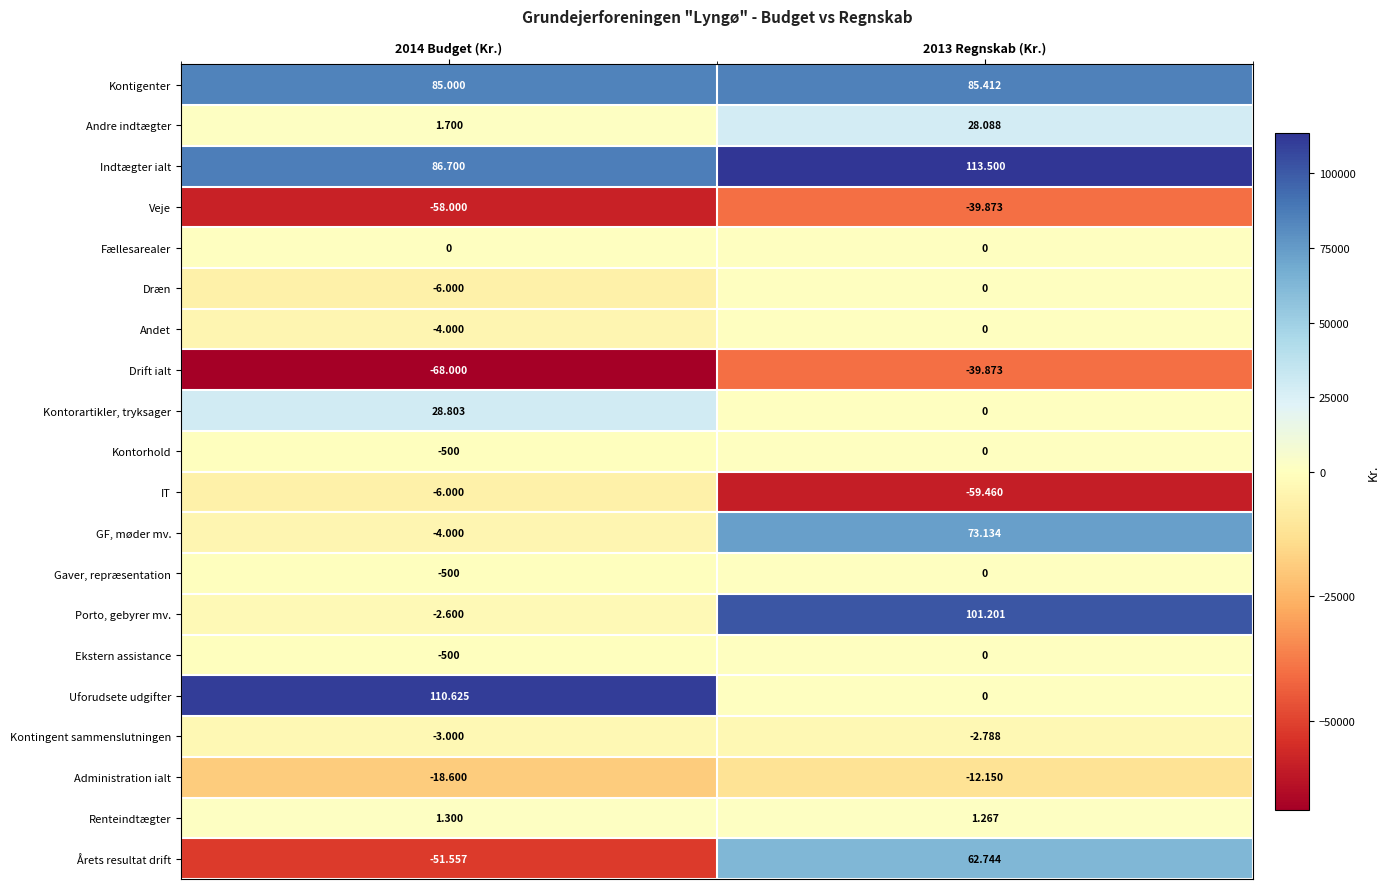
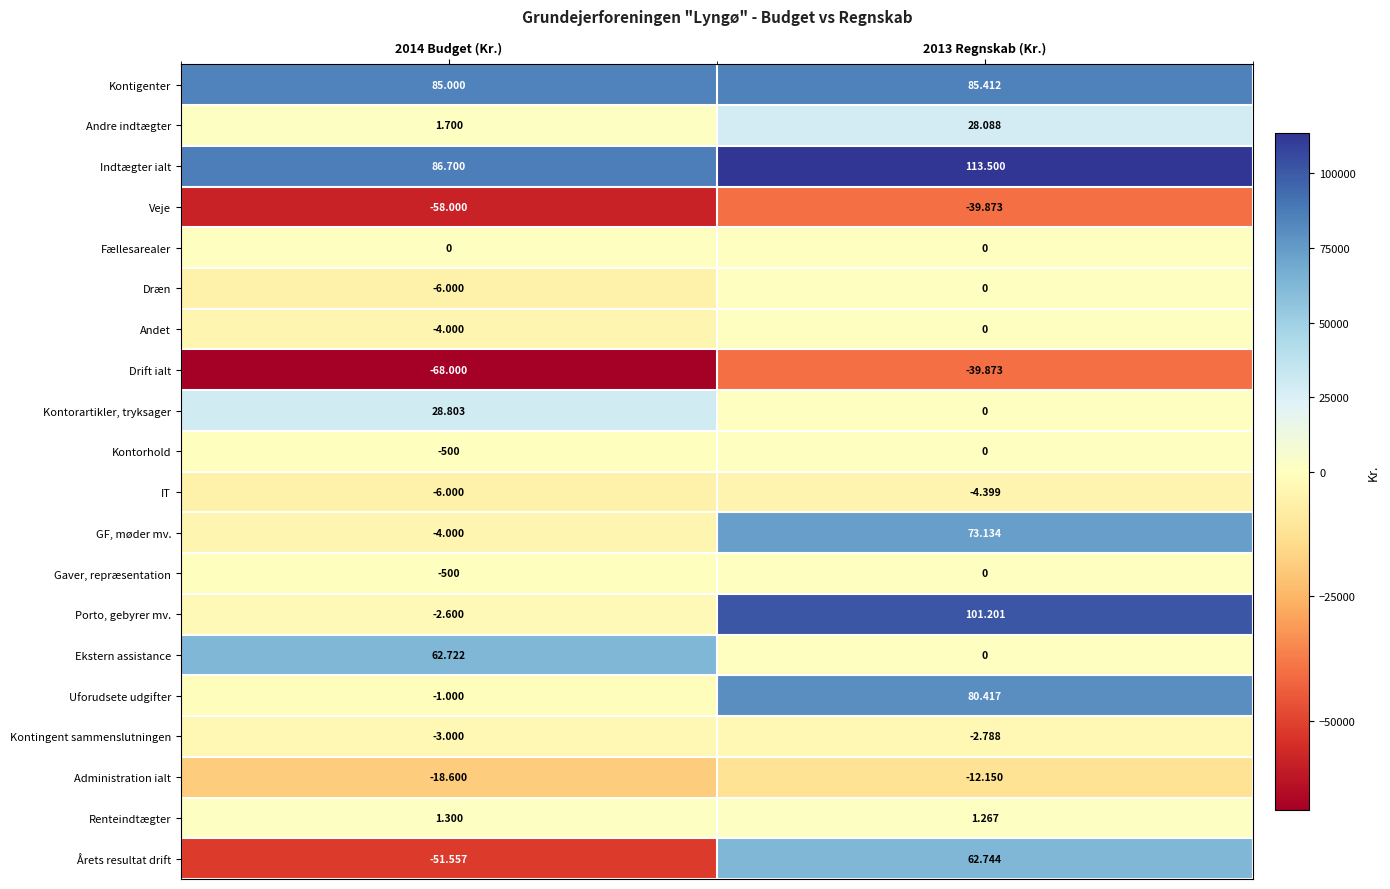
IT, 2013 Regnskab (Kr.): -59.460 -> -4.399
Ekstern assistance, 2014 Budget (Kr.): -500 -> 62.722
Uforudsete udgifter, 2014 Budget (Kr.): 110.625 -> -1.000
Uforudsete udgifter, 2013 Regnskab (Kr.): 0 -> 80.417
